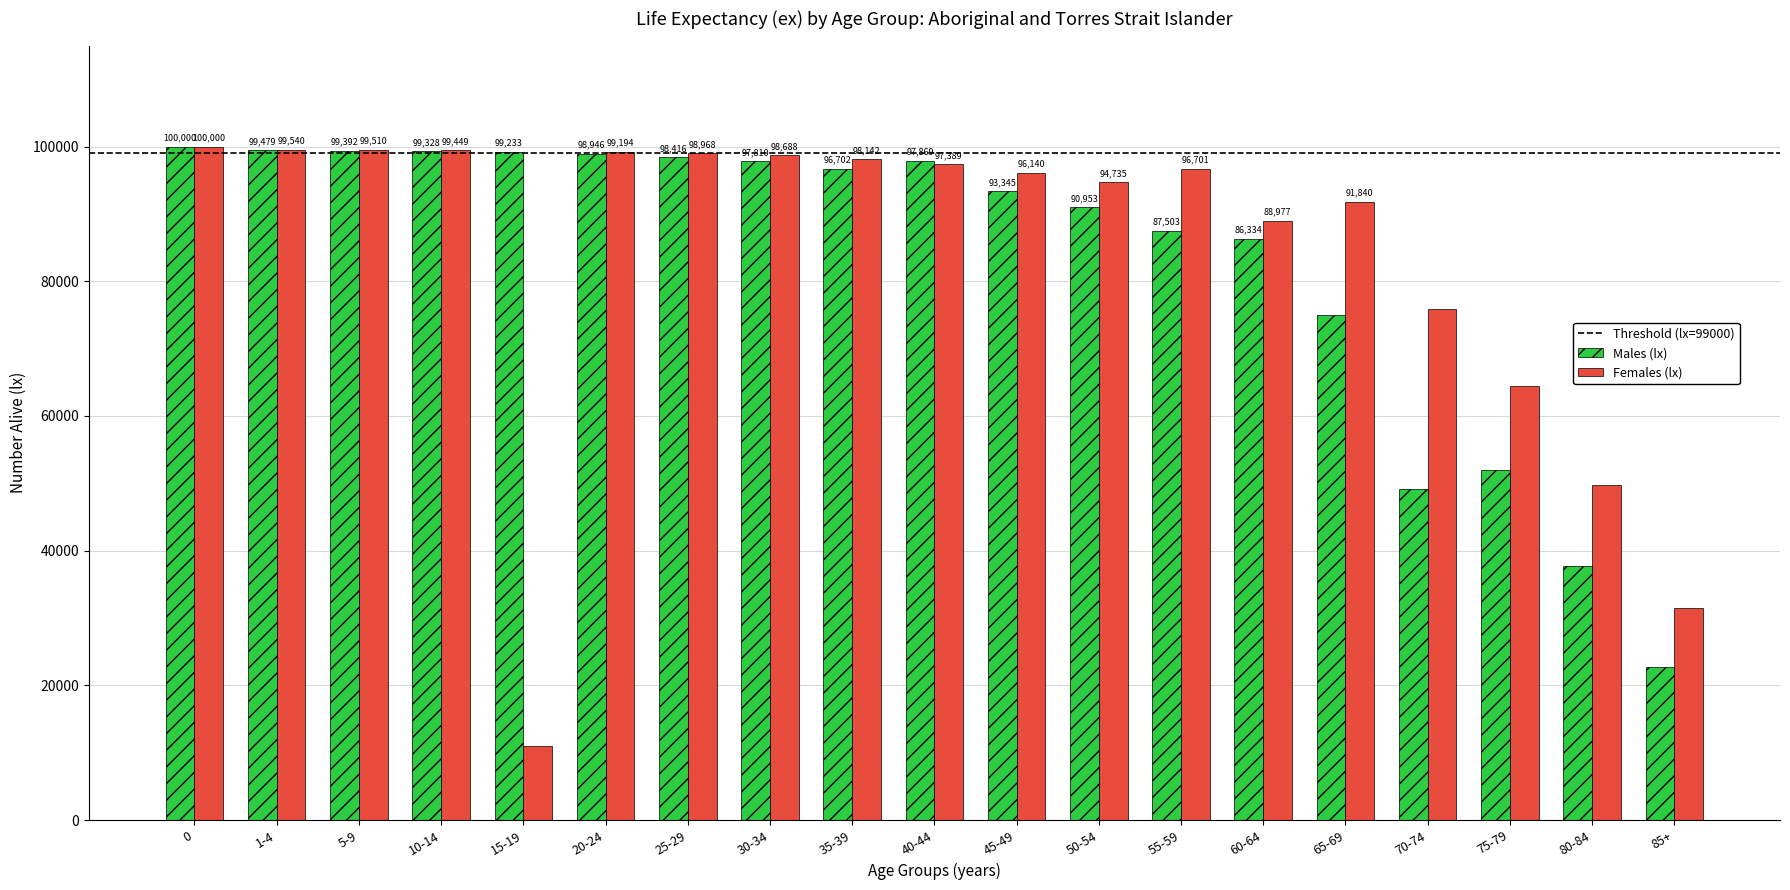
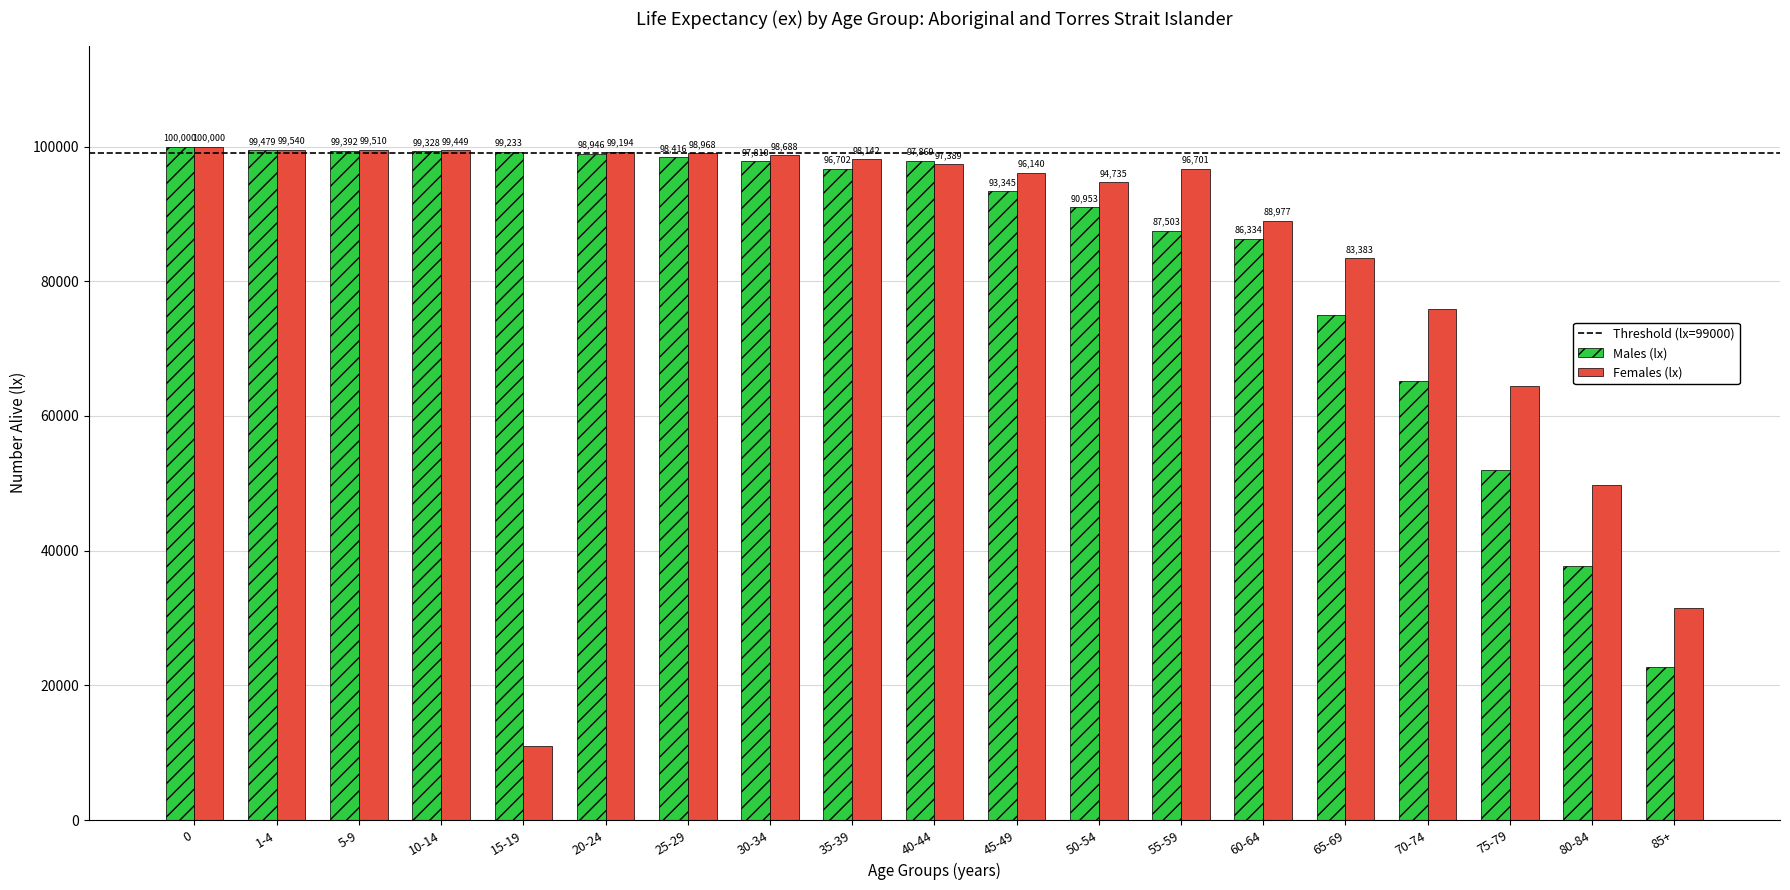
Females (lx), 65-69: 91,840 -> 83,383
Males (lx), 70-74: 49000 -> 65000
